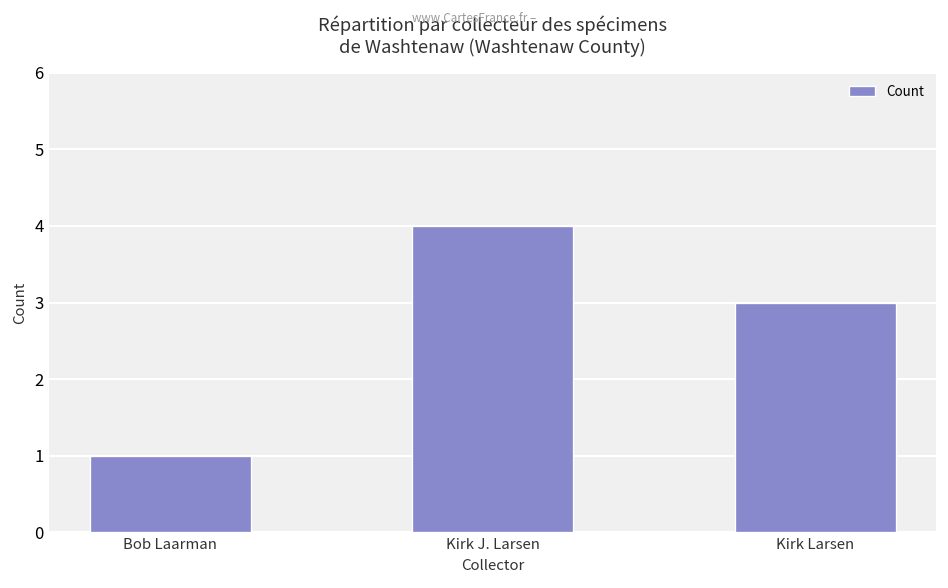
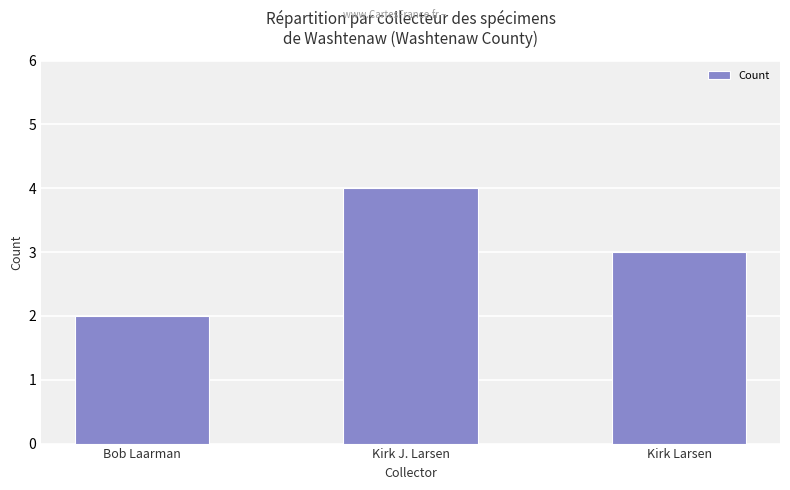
Bob Laarman: 1 -> 2
